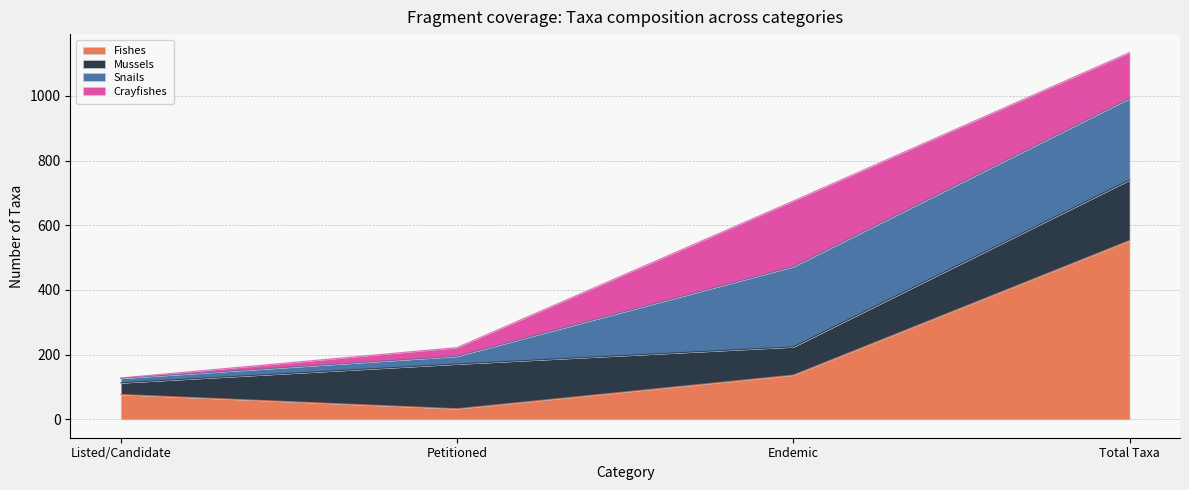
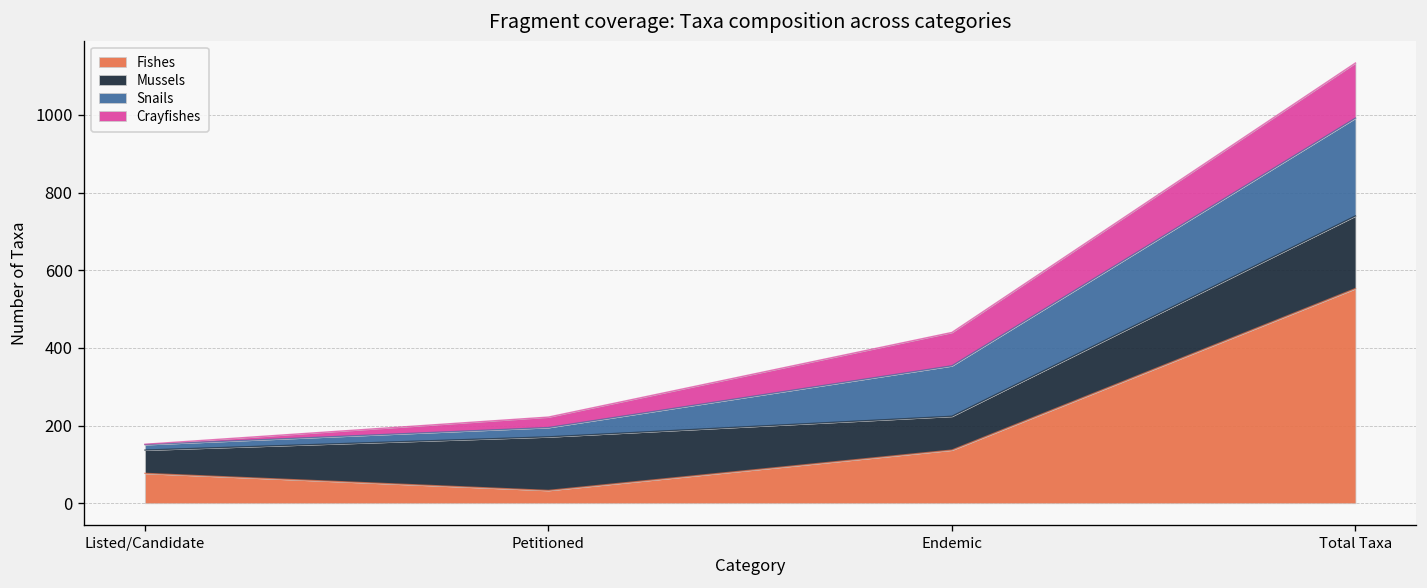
Mussels, Listed/Candidate: 40 -> 60
Snails, Endemic: 250 -> 130
Crayfishes, Endemic: 200 -> 90
